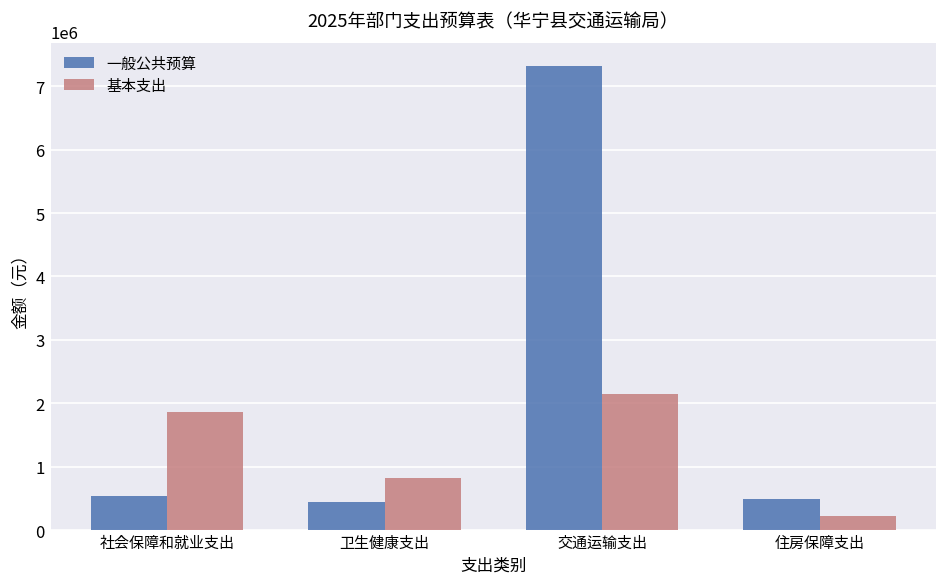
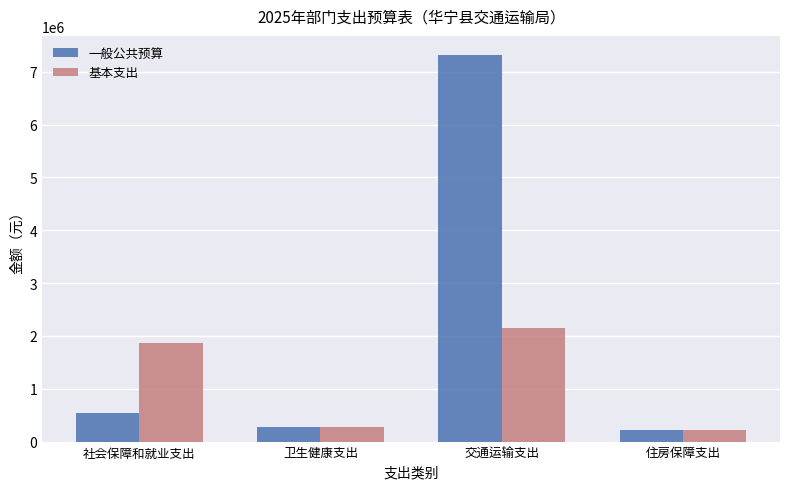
一般公共预算, 卫生健康支出: 400000 -> 300000
基本支出, 卫生健康支出: 800000 -> 300000
一般公共预算, 住房保障支出: 500000 -> 200000
